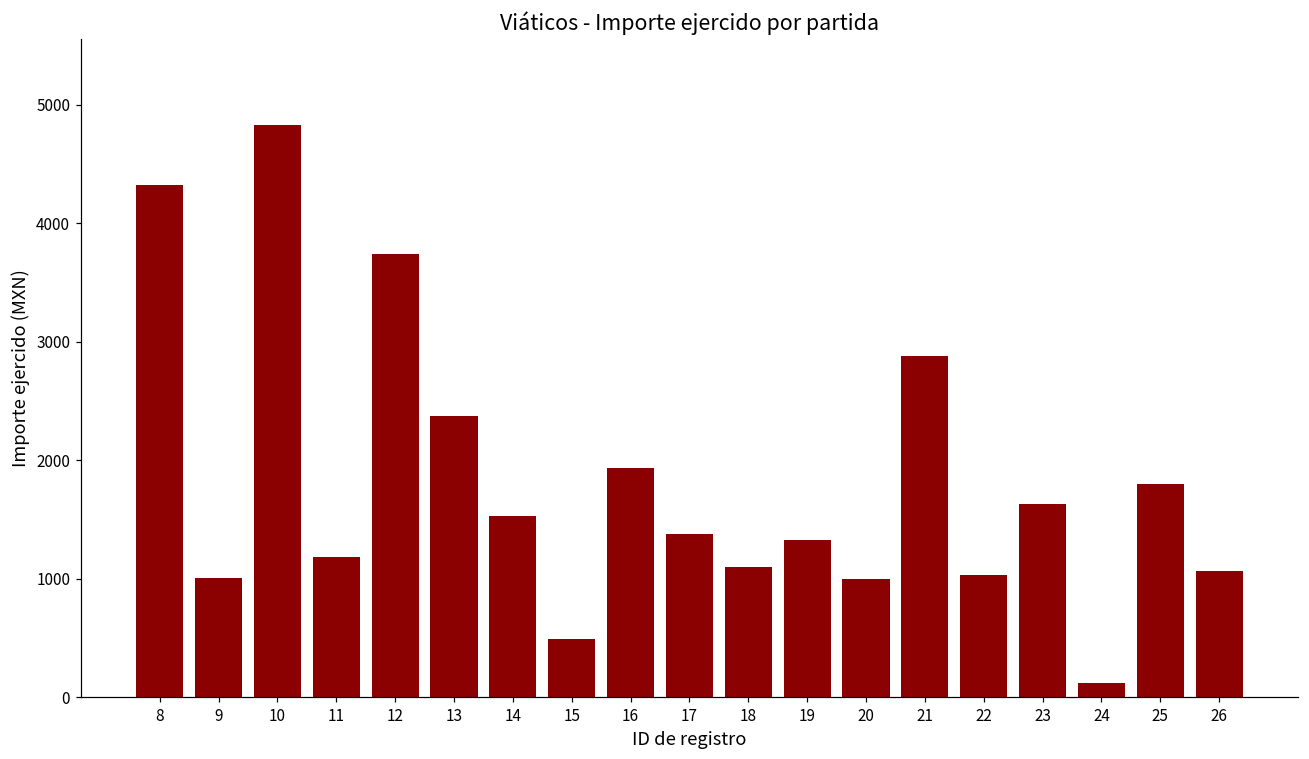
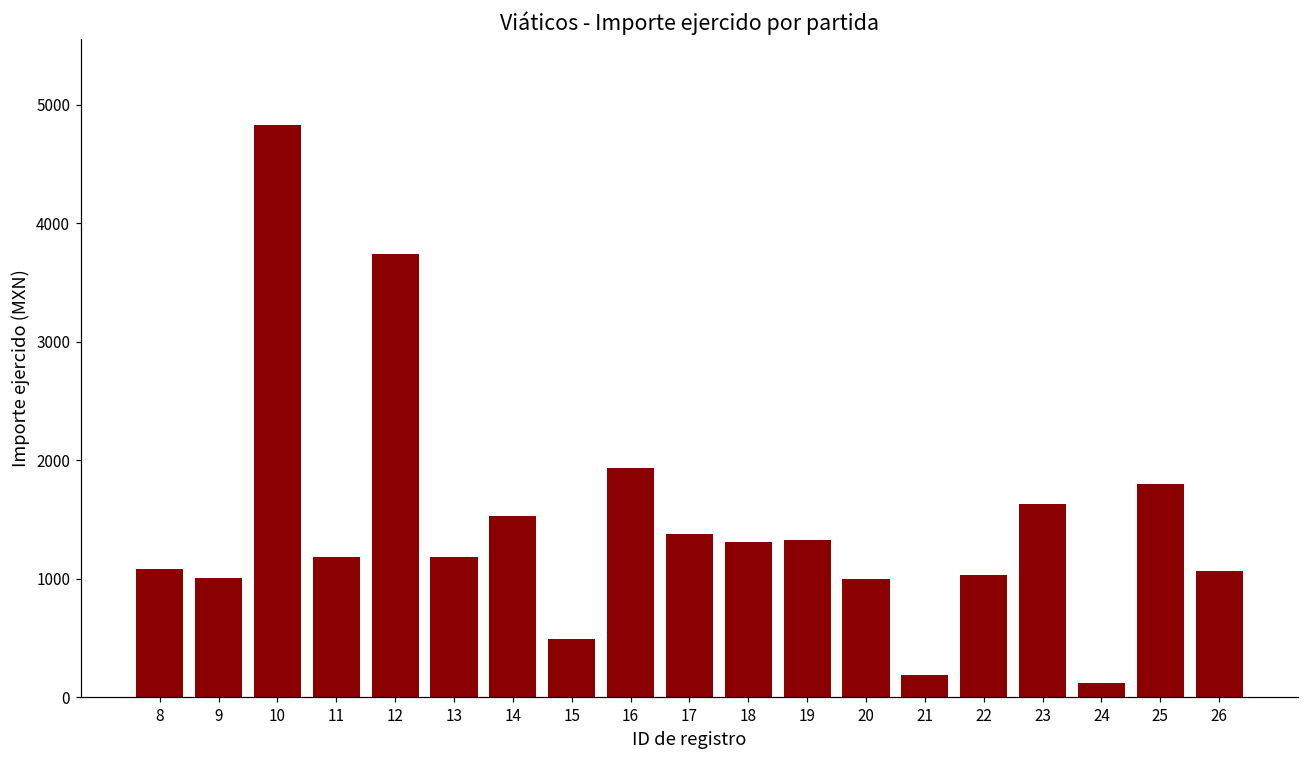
8: 4330 -> 1080
13: 2370 -> 1180
18: 1100 -> 1310
21: 2880 -> 190
